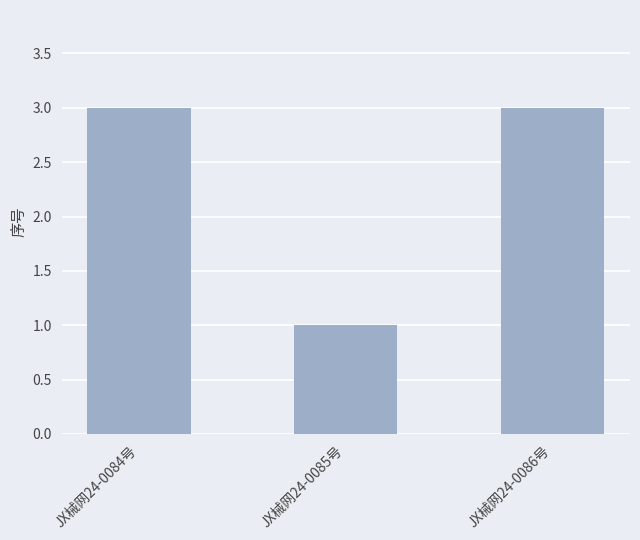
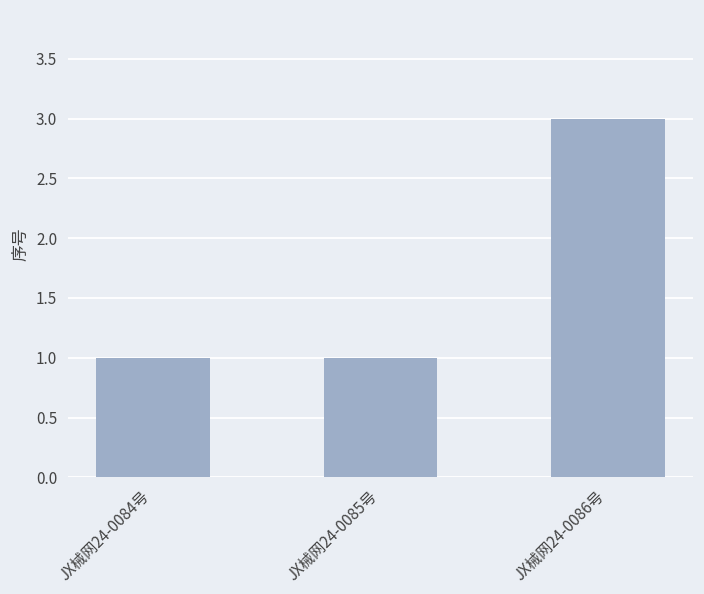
JX械网24-0084号: 3 -> 1
